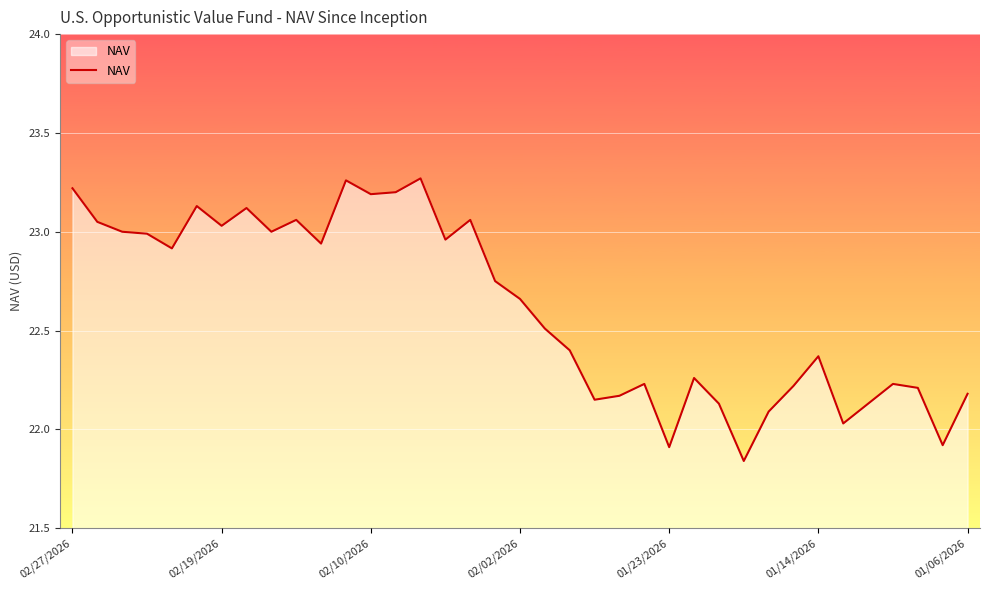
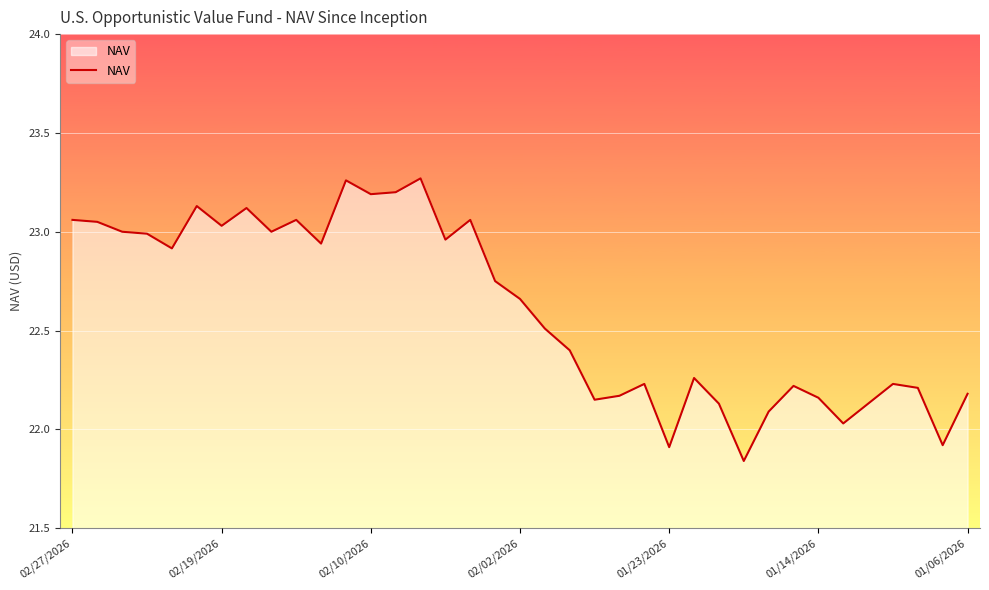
02/27/2026: 23.22 -> 23.06
01/14/2026: 22.37 -> 22.16
